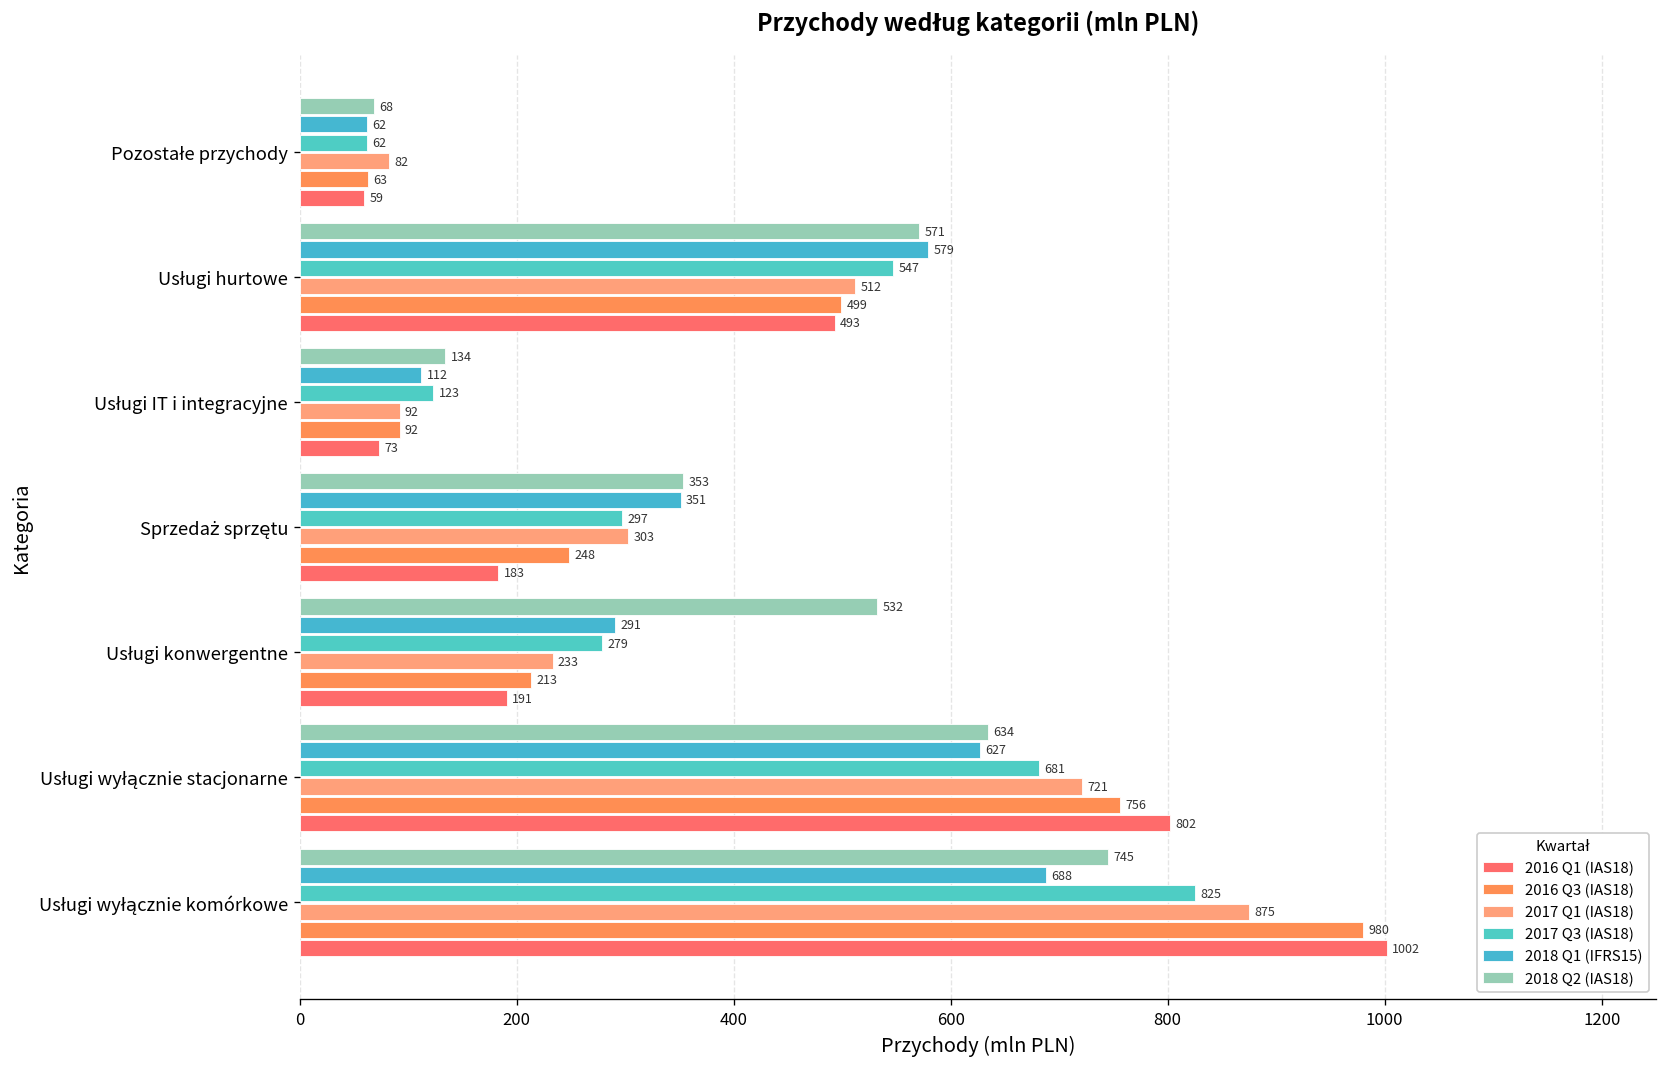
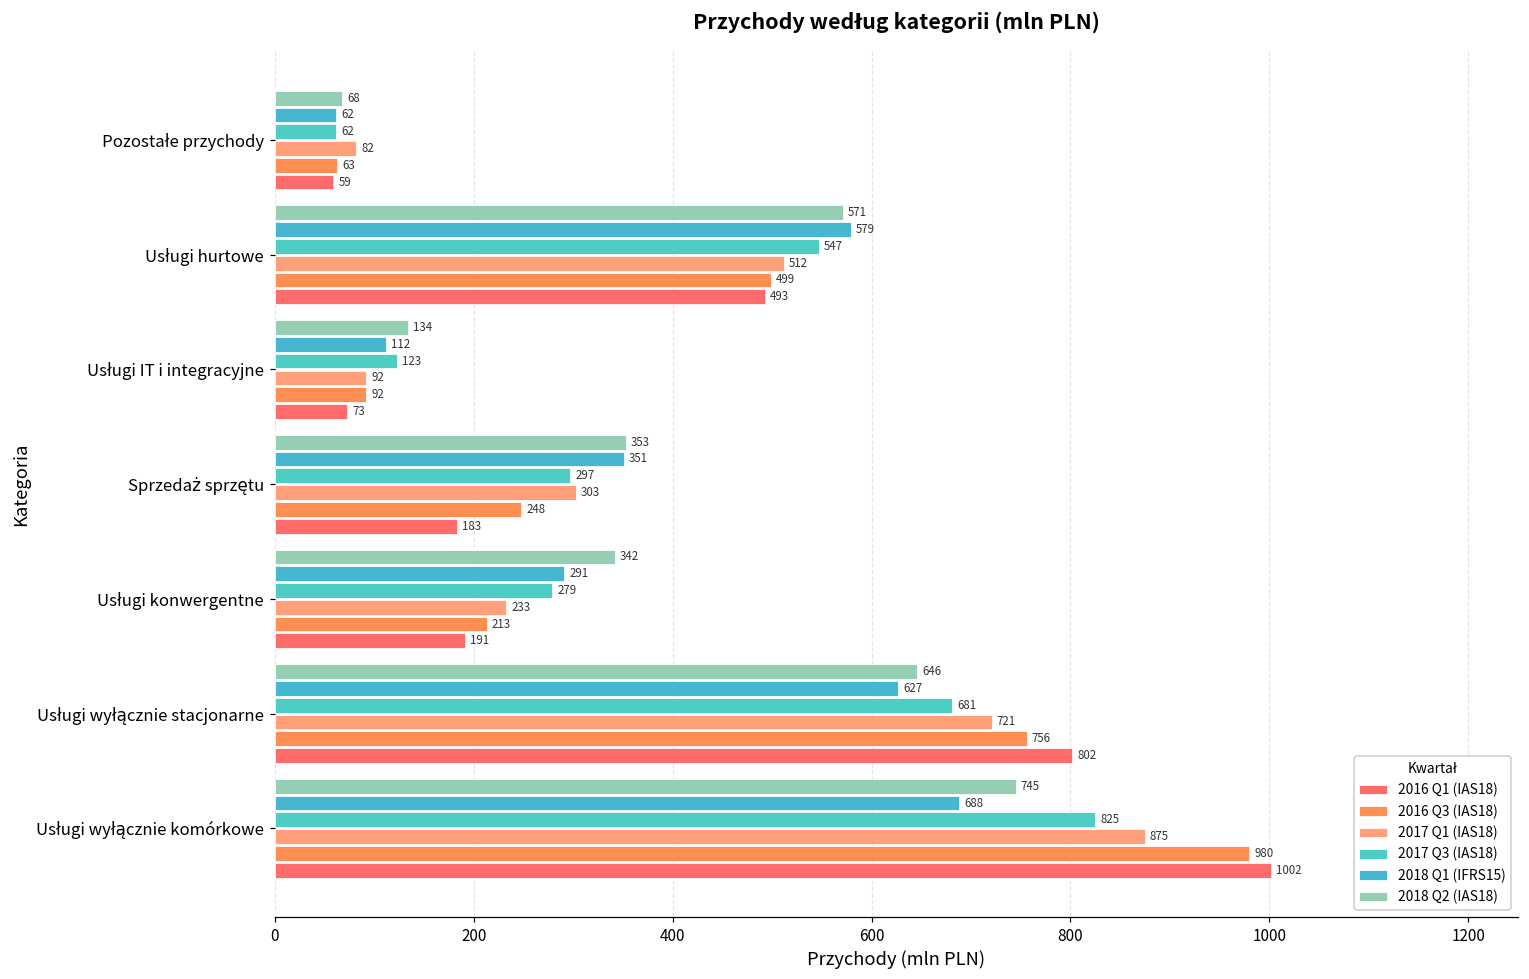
2018 Q2 (IAS18), Usługi konwergentne: 532 -> 342
2018 Q2 (IAS18), Usługi wyłącznie stacjonarne: 634 -> 646
